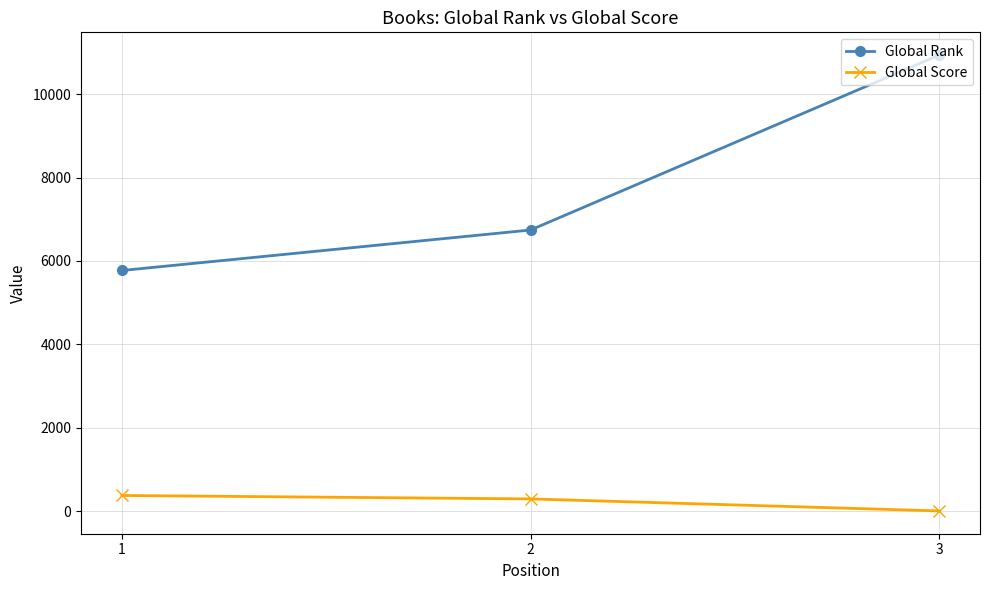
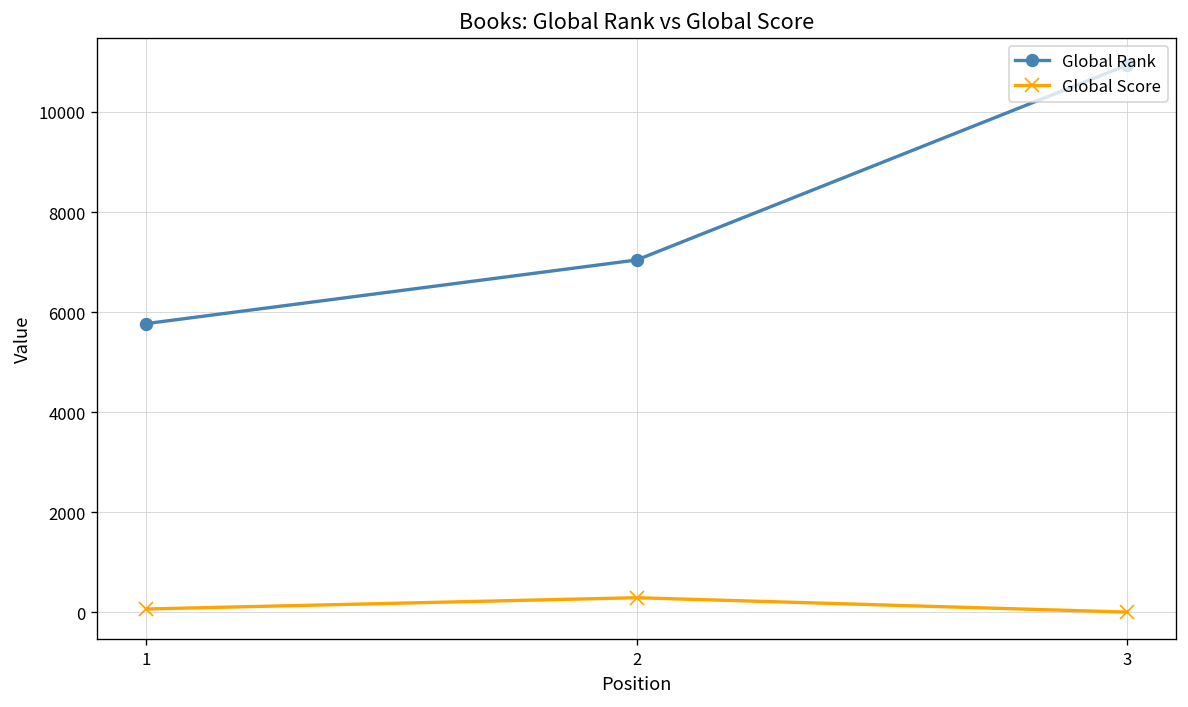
Global Score, 1: 400 -> 100
Global Rank, 2: 6700 -> 7000
